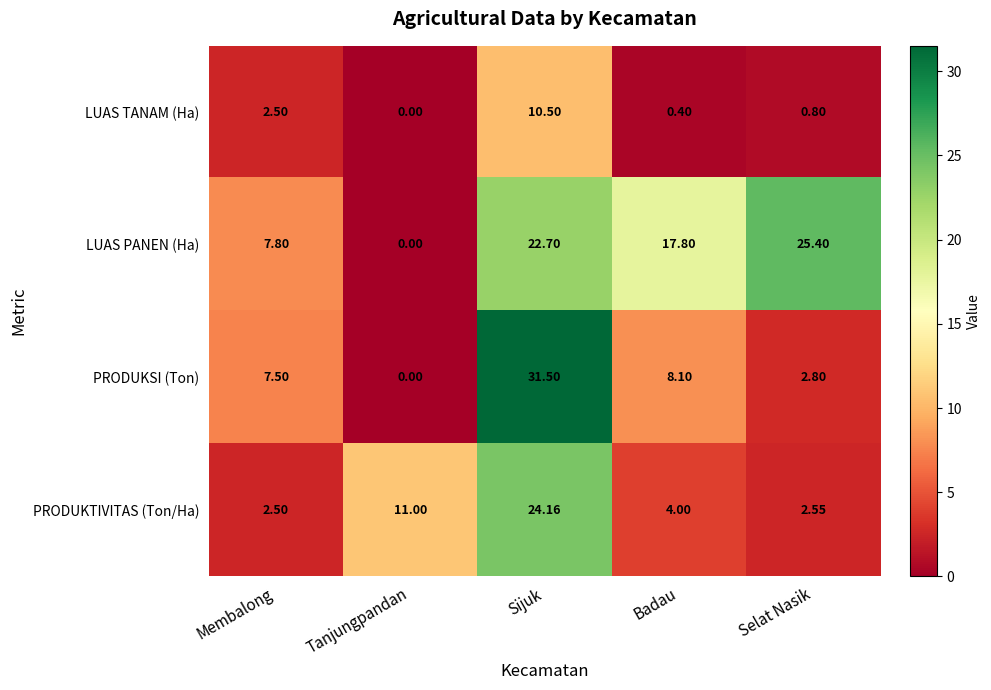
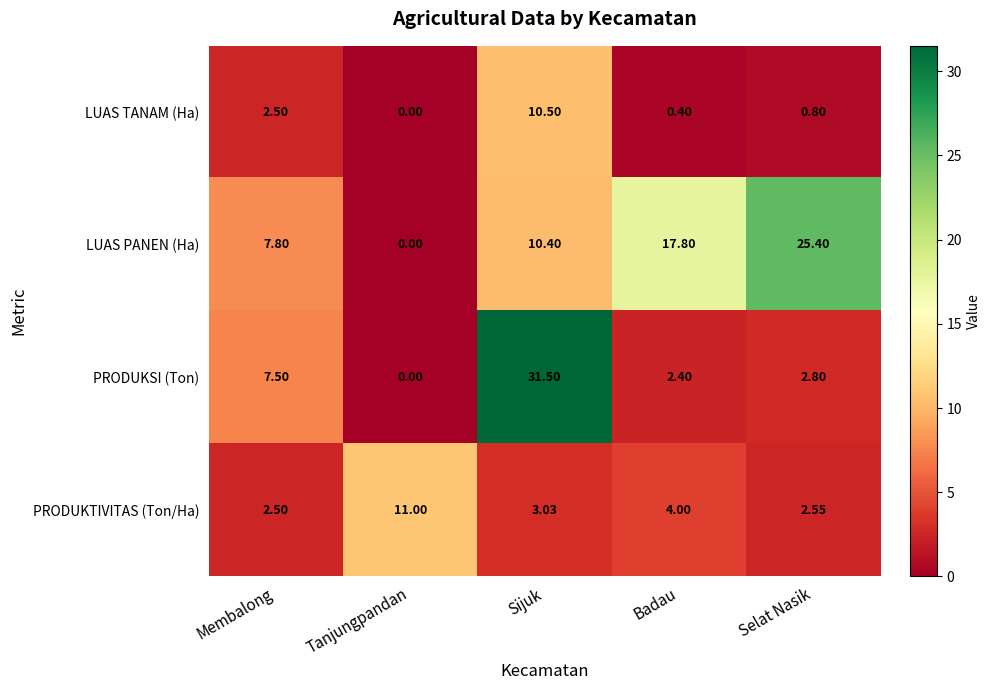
LUAS PANEN (Ha), Sijuk: 22.70 -> 10.40
PRODUKSI (Ton), Badau: 8.10 -> 2.40
PRODUKTIVITAS (Ton/Ha), Sijuk: 24.16 -> 3.03
